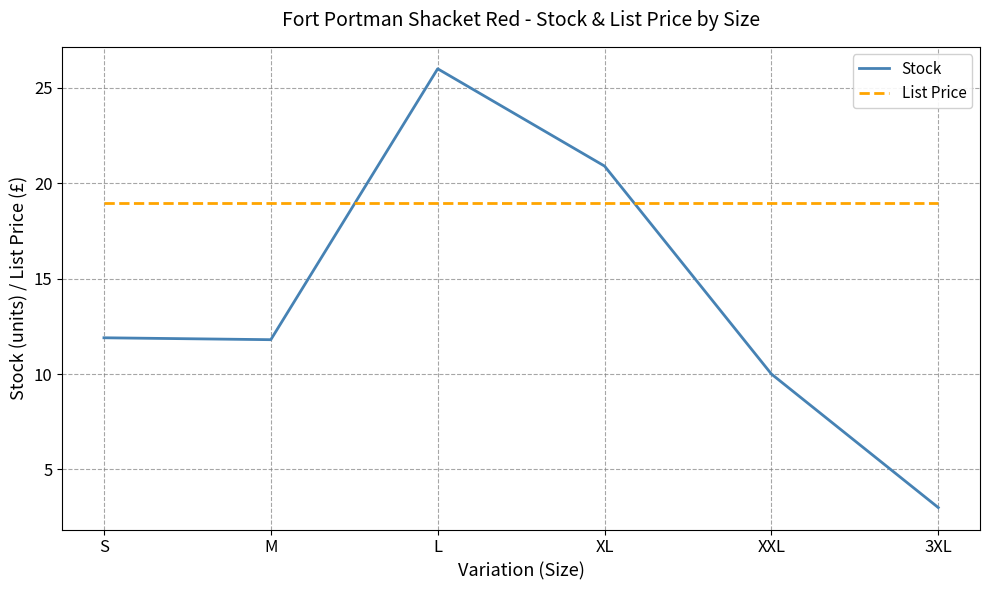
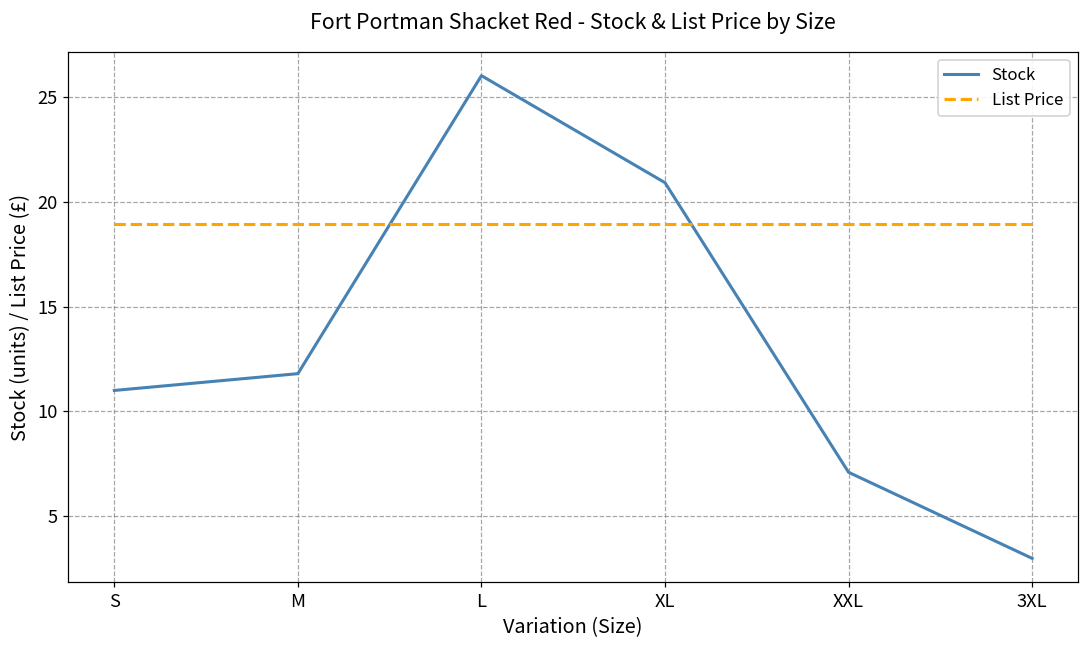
Stock, S: 11.9 -> 11.0
Stock, XXL: 10.0 -> 7.1
